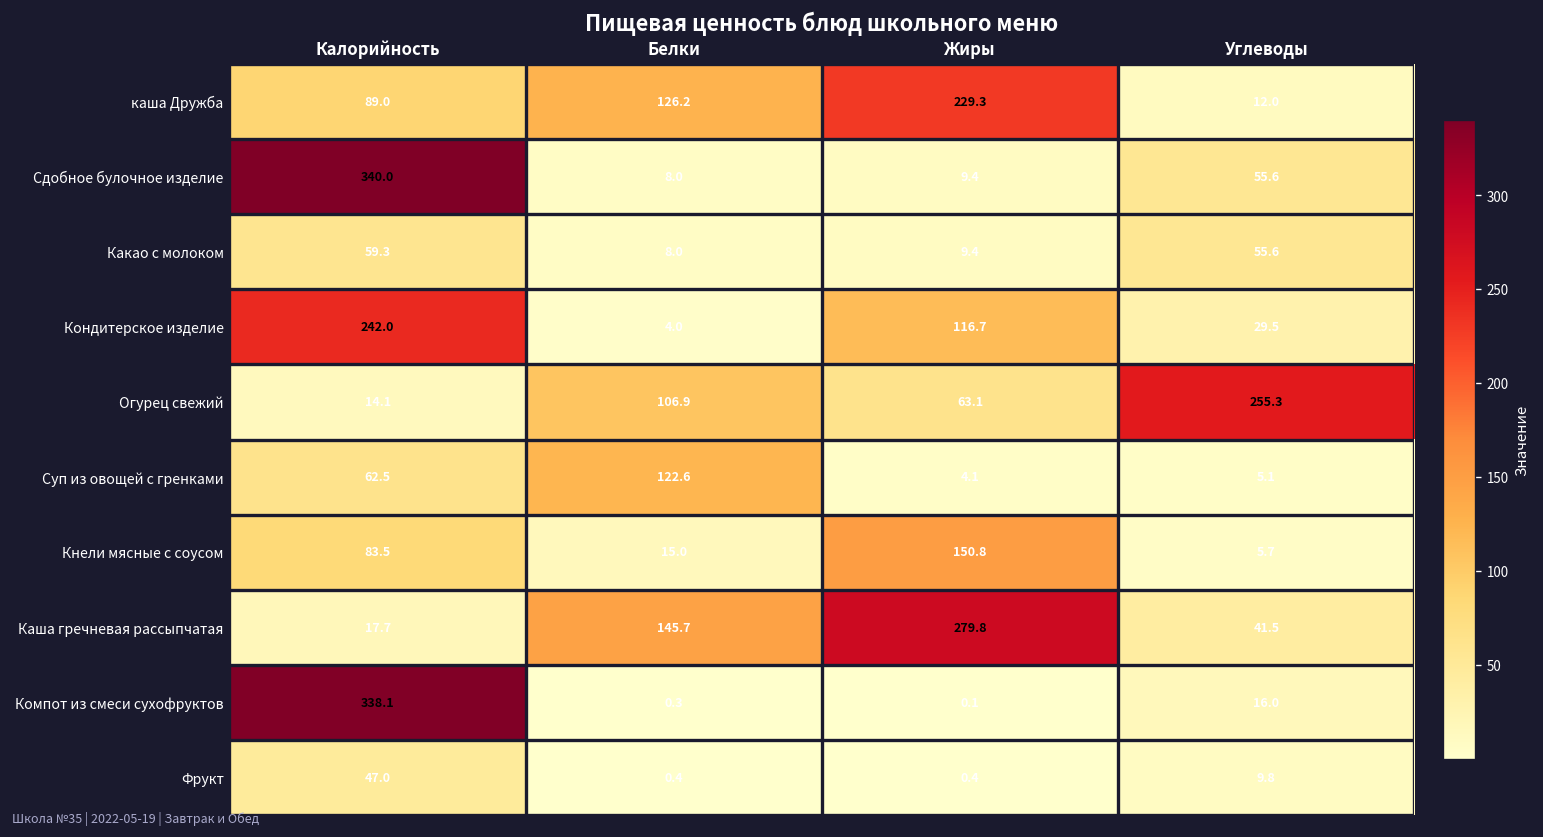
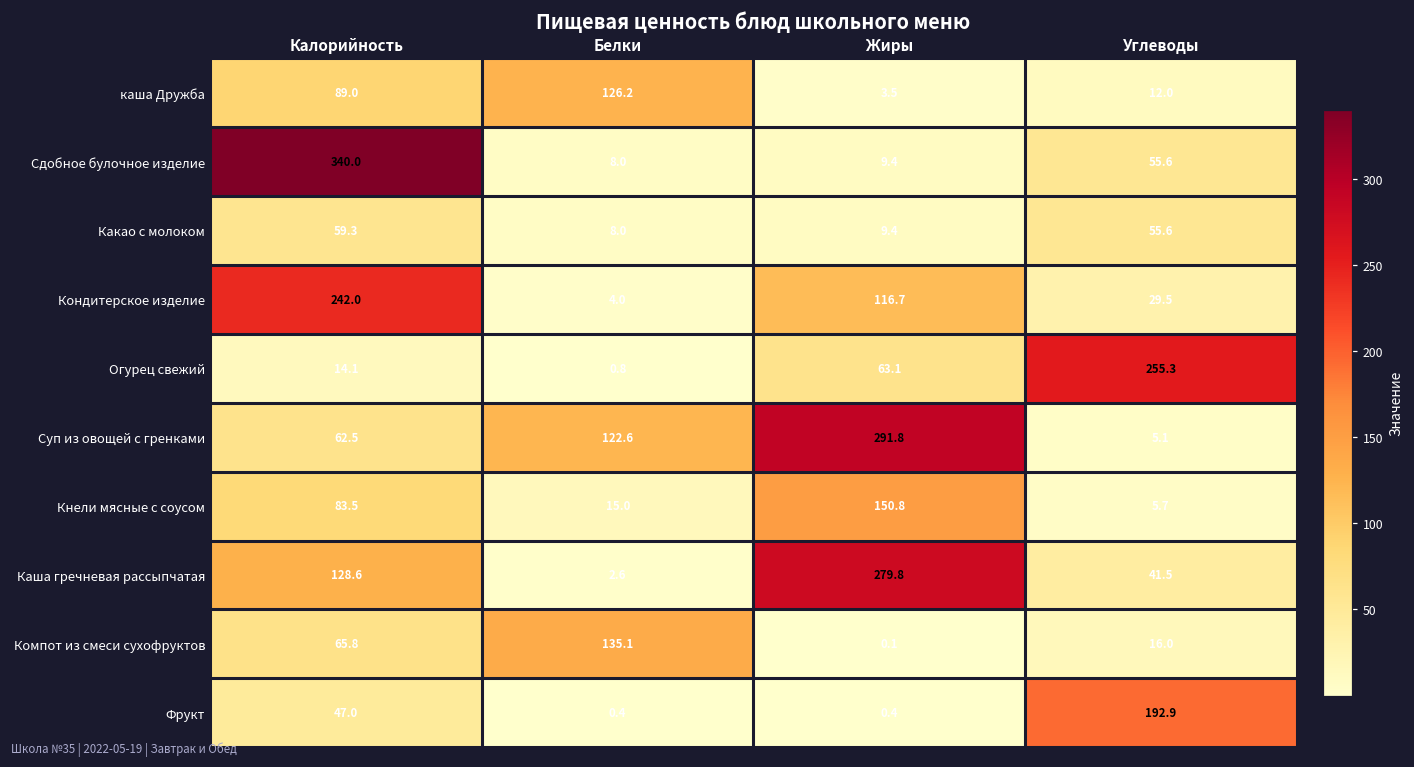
каша Дружба, Жиры: 229.3 -> 3.5
Огурец свежий, Белки: 106.9 -> 0.8
Суп из овощей с гренками, Жиры: 4.1 -> 291.8
Каша гречневая рассыпчатая, Калорийность: 17.7 -> 128.6
Каша гречневая рассыпчатая, Белки: 145.7 -> 2.6
Компот из смеси сухофруктов, Калорийность: 338.1 -> 65.8
Компот из смеси сухофруктов, Белки: 0.3 -> 135.1
Фрукт, Углеводы: 9.8 -> 192.9
